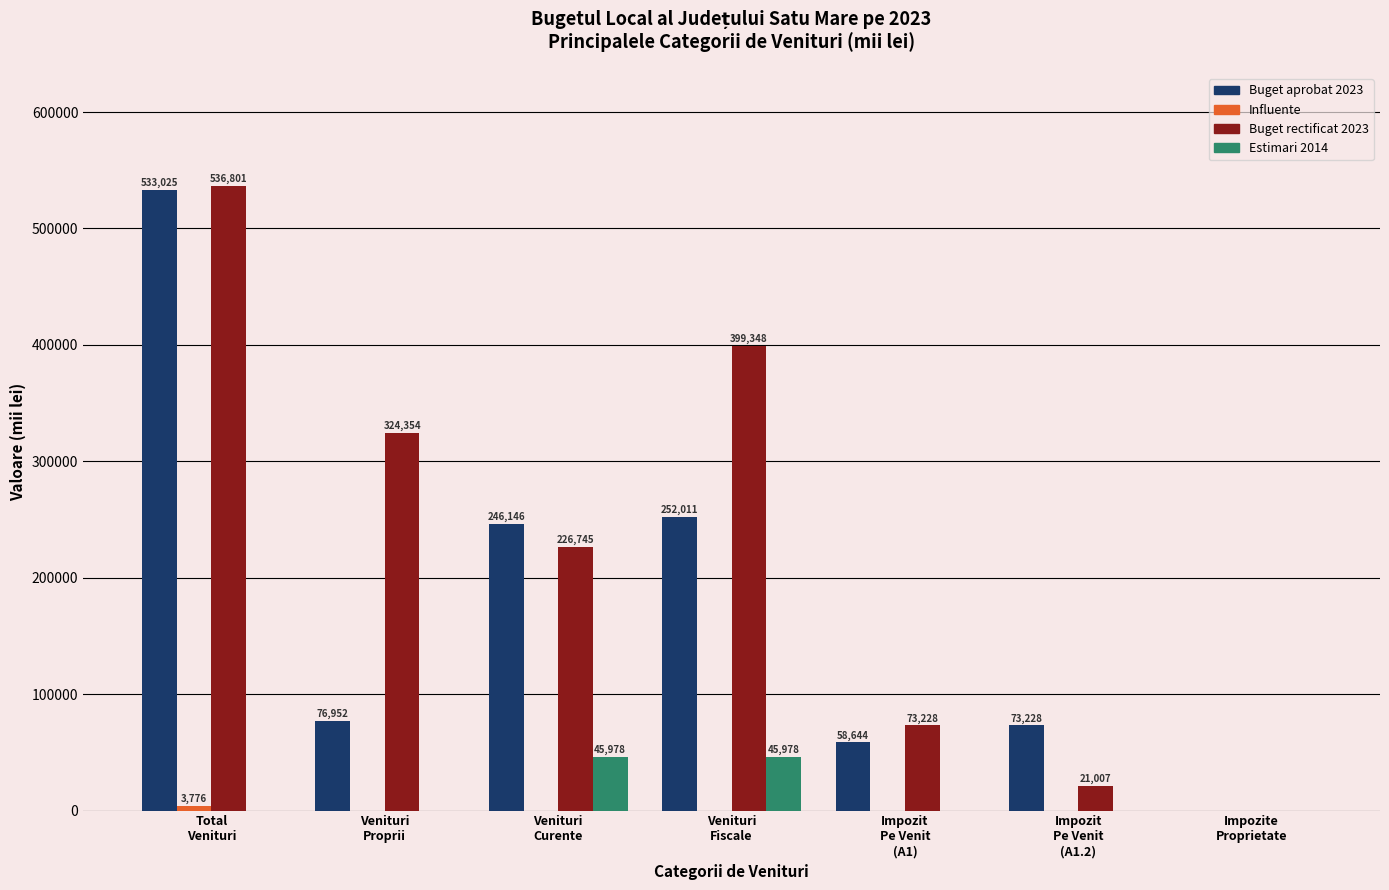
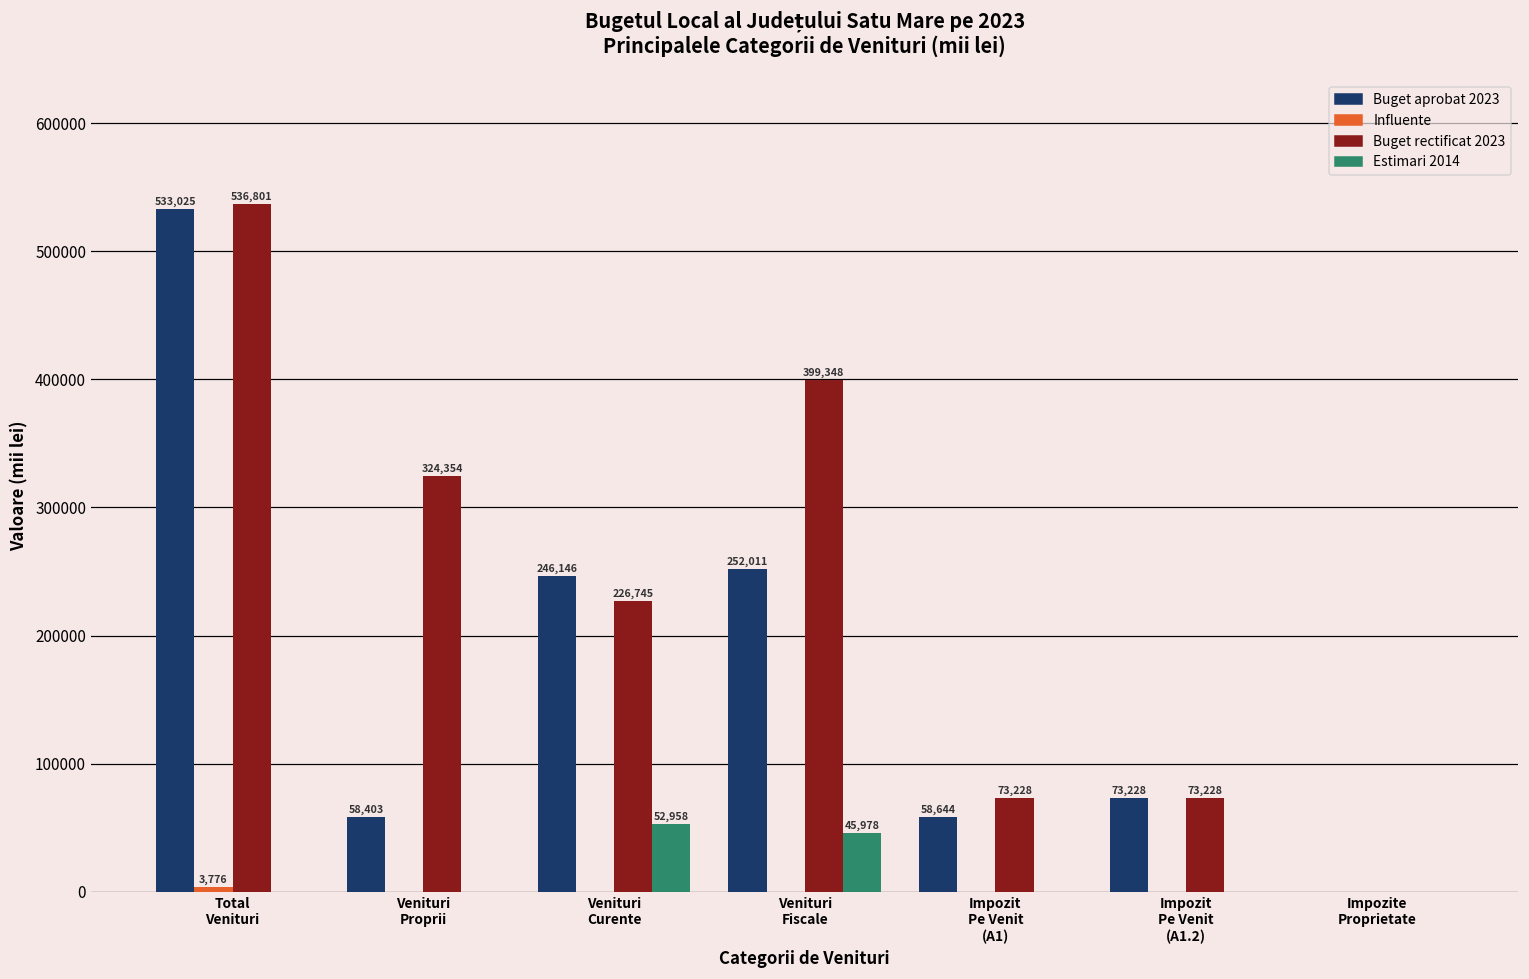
Buget aprobat 2023, Venituri Proprii: 76,952 -> 58,403
Estimari 2014, Venituri Curente: 45,978 -> 52,958
Buget rectificat 2023, Impozit Pe Venit (A1.2): 21,007 -> 73,228
